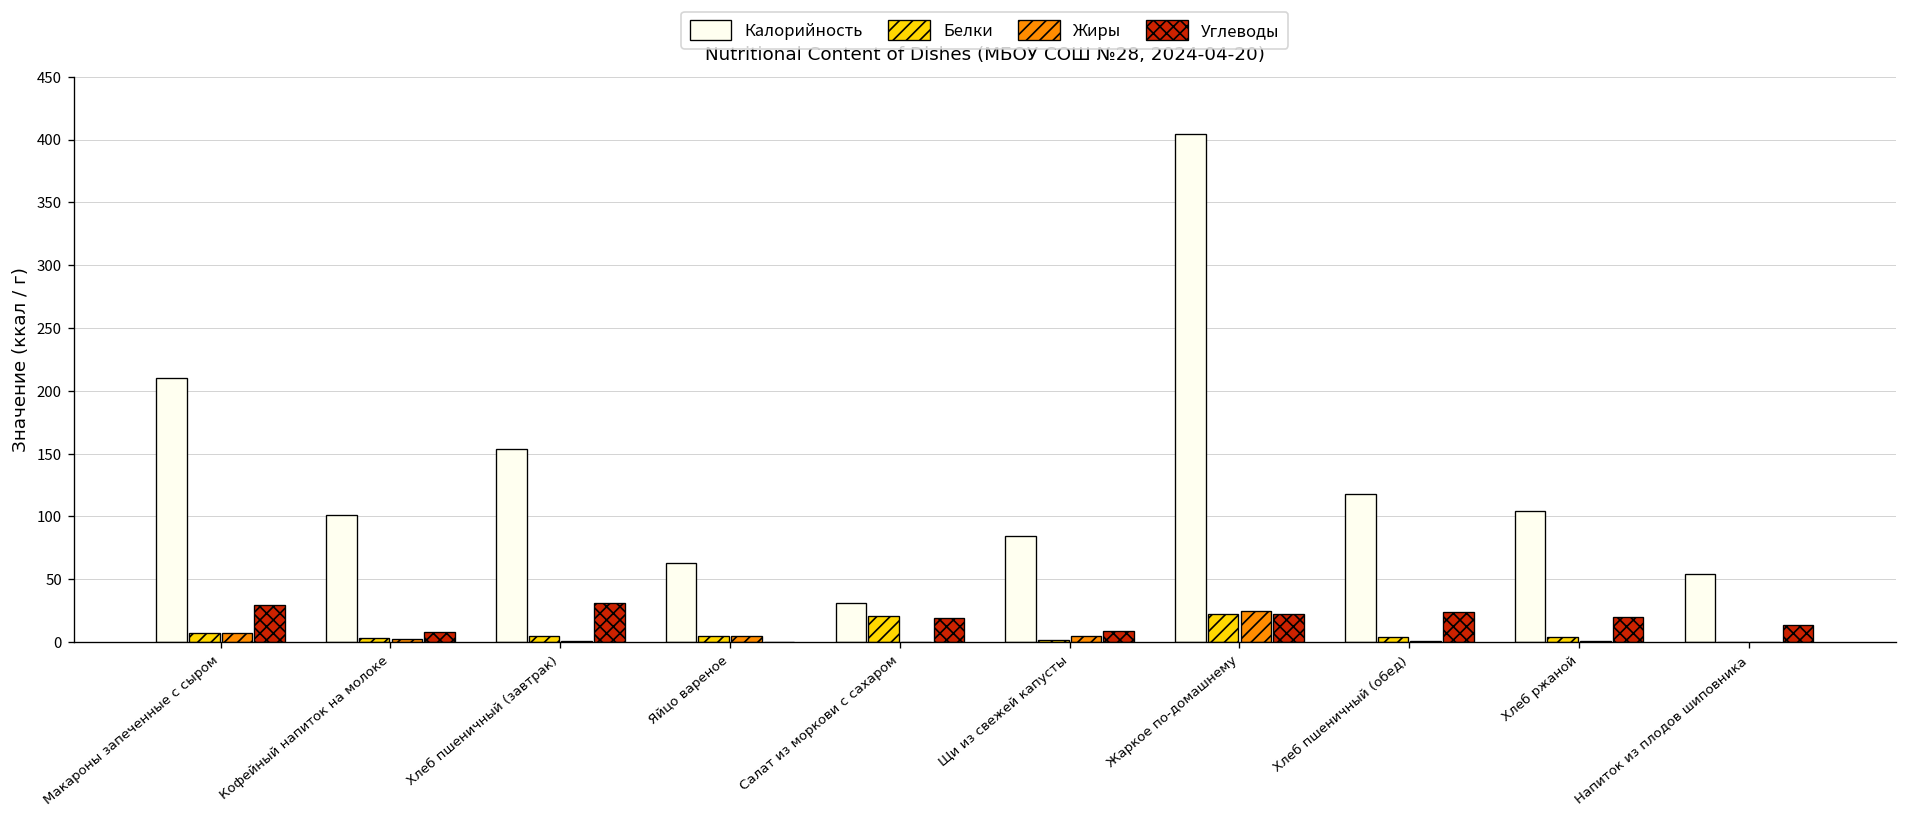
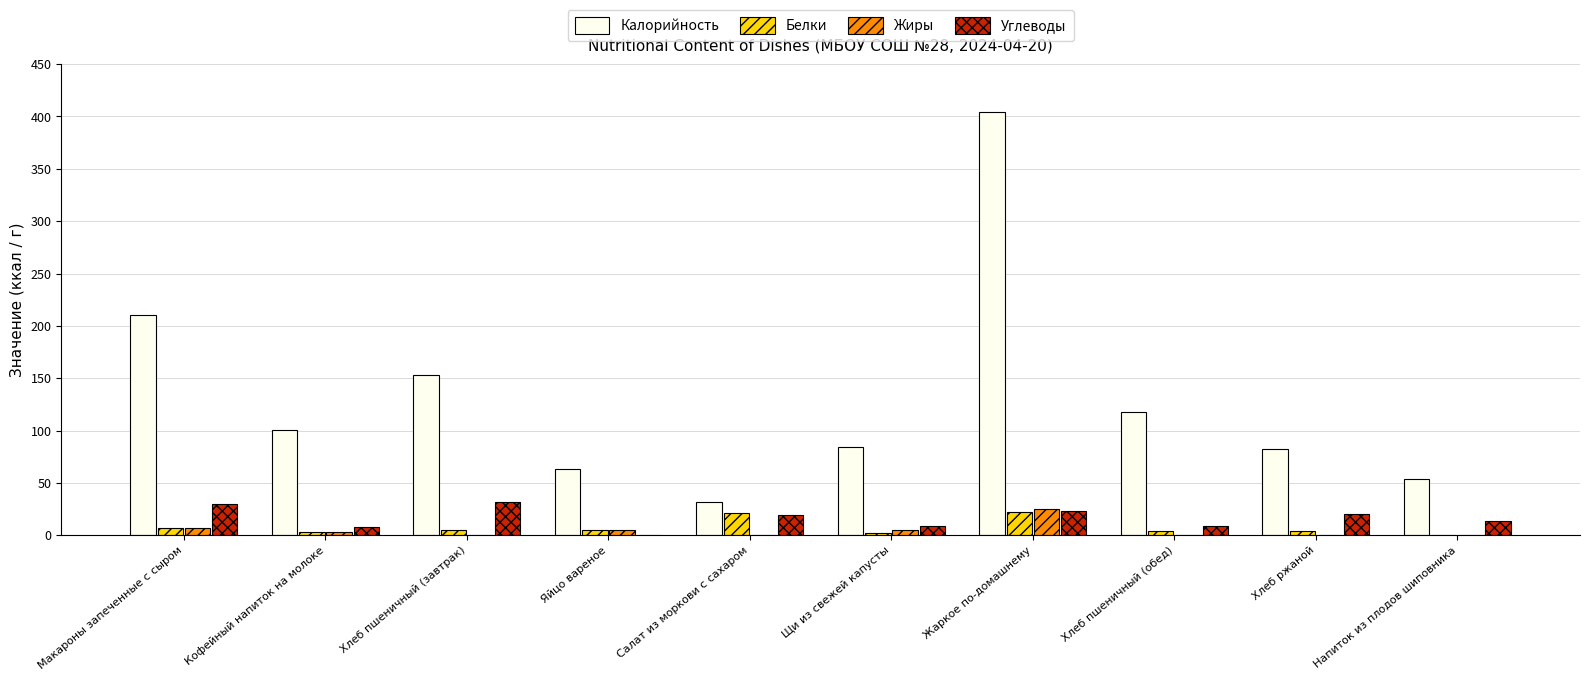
Углеводы, Хлеб пшеничный (обед): 24 -> 9
Калорийность, Хлеб ржаной: 104 -> 82
